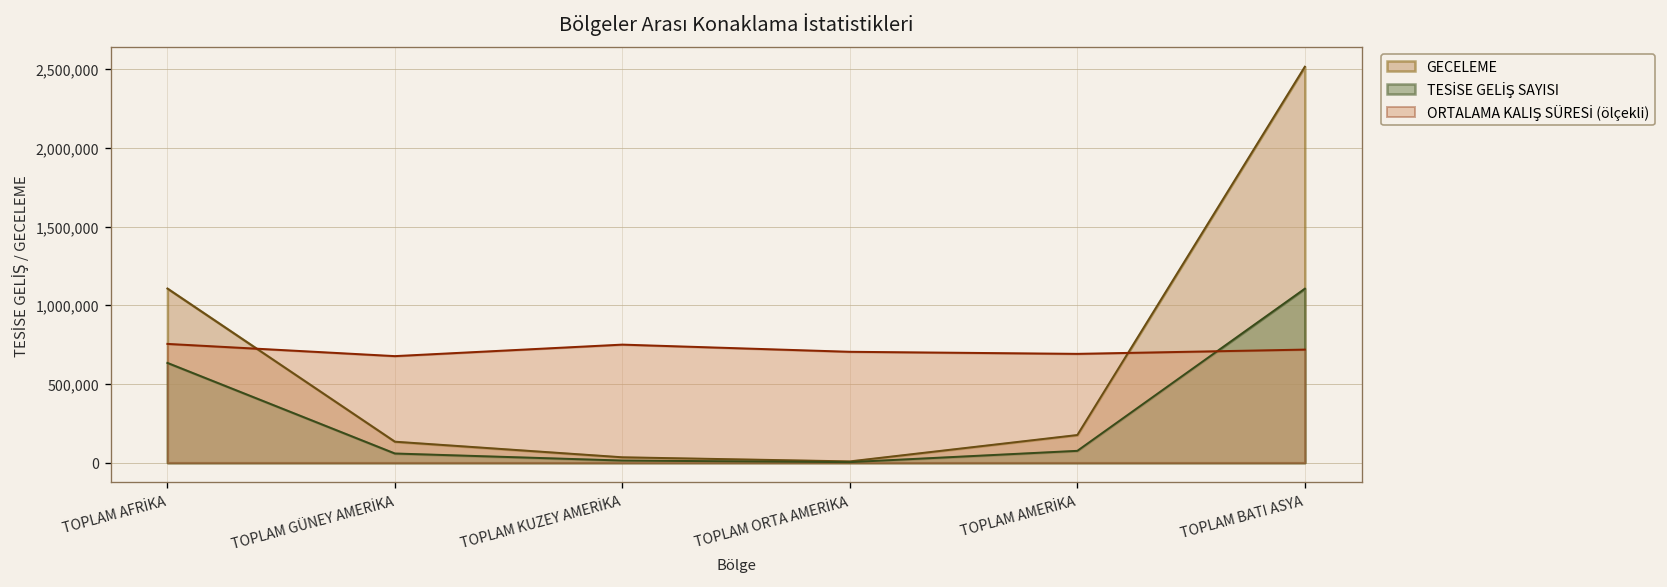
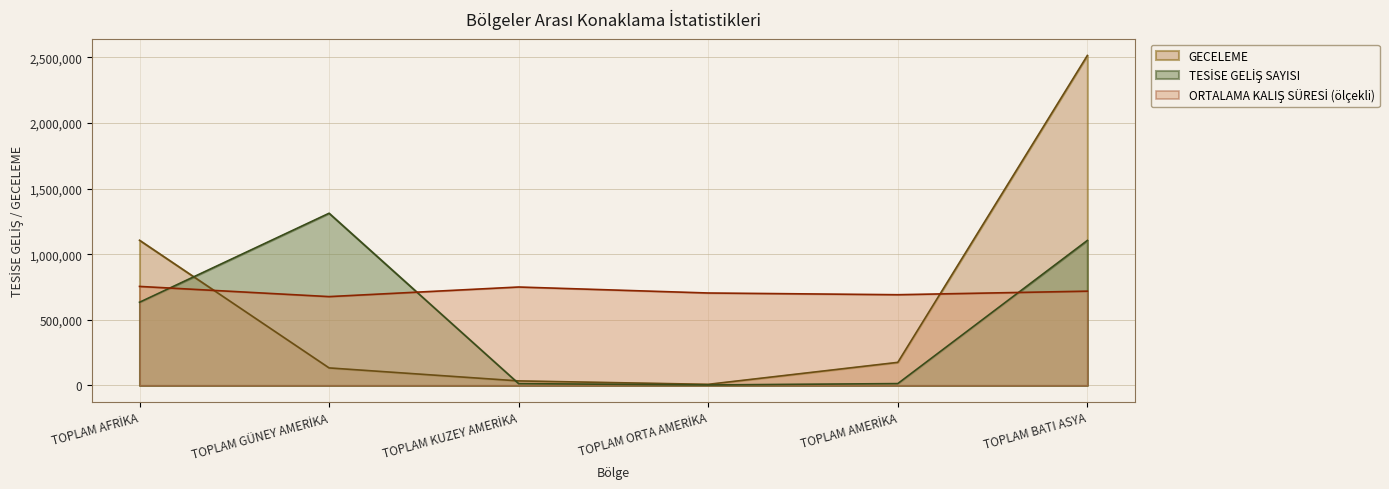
TESİSE GELİŞ SAYISI, TOPLAM GÜNEY AMERİKA: 60,000 -> 1,310,000
TESİSE GELİŞ SAYISI, TOPLAM AMERİKA: 80,000 -> 10,000
